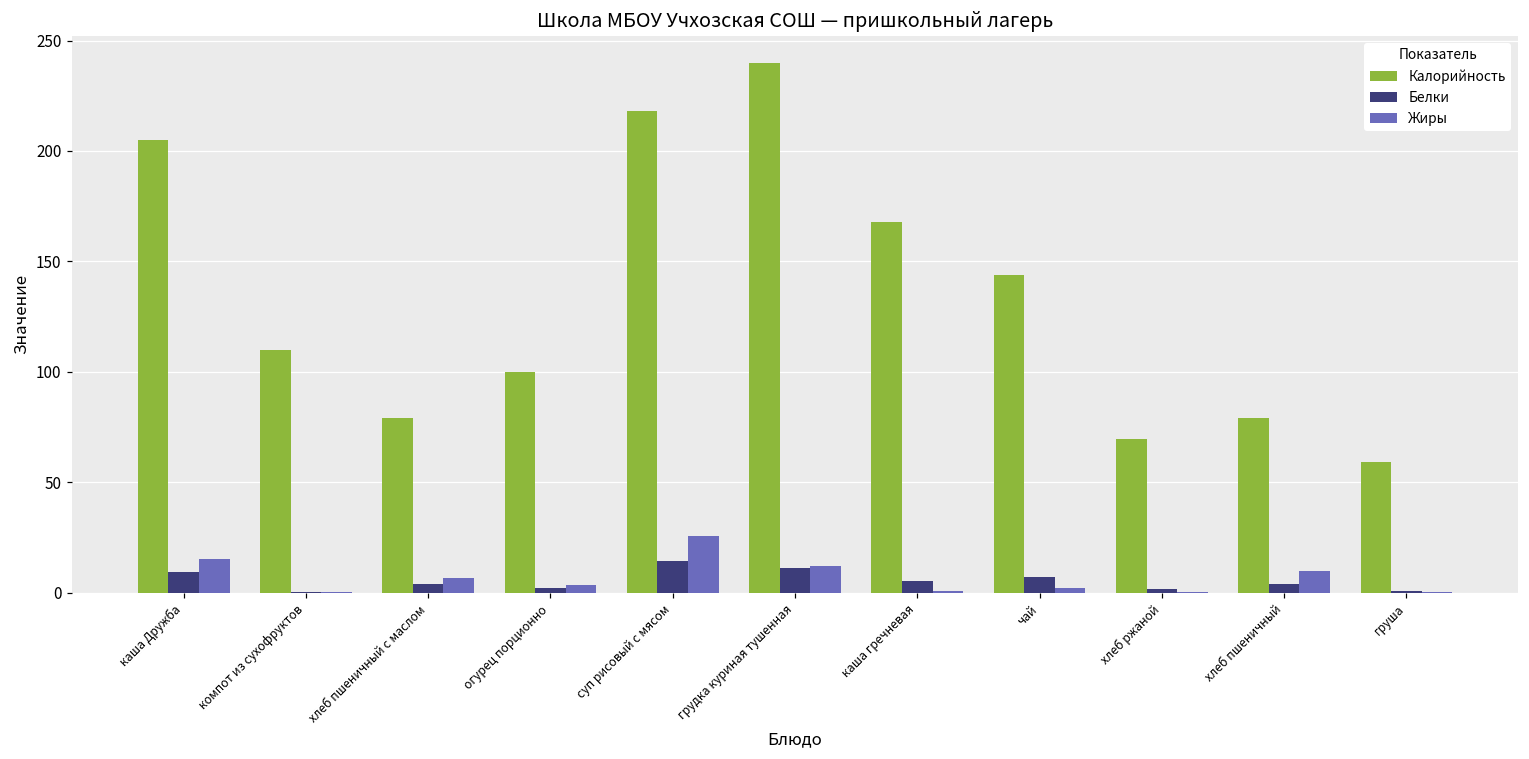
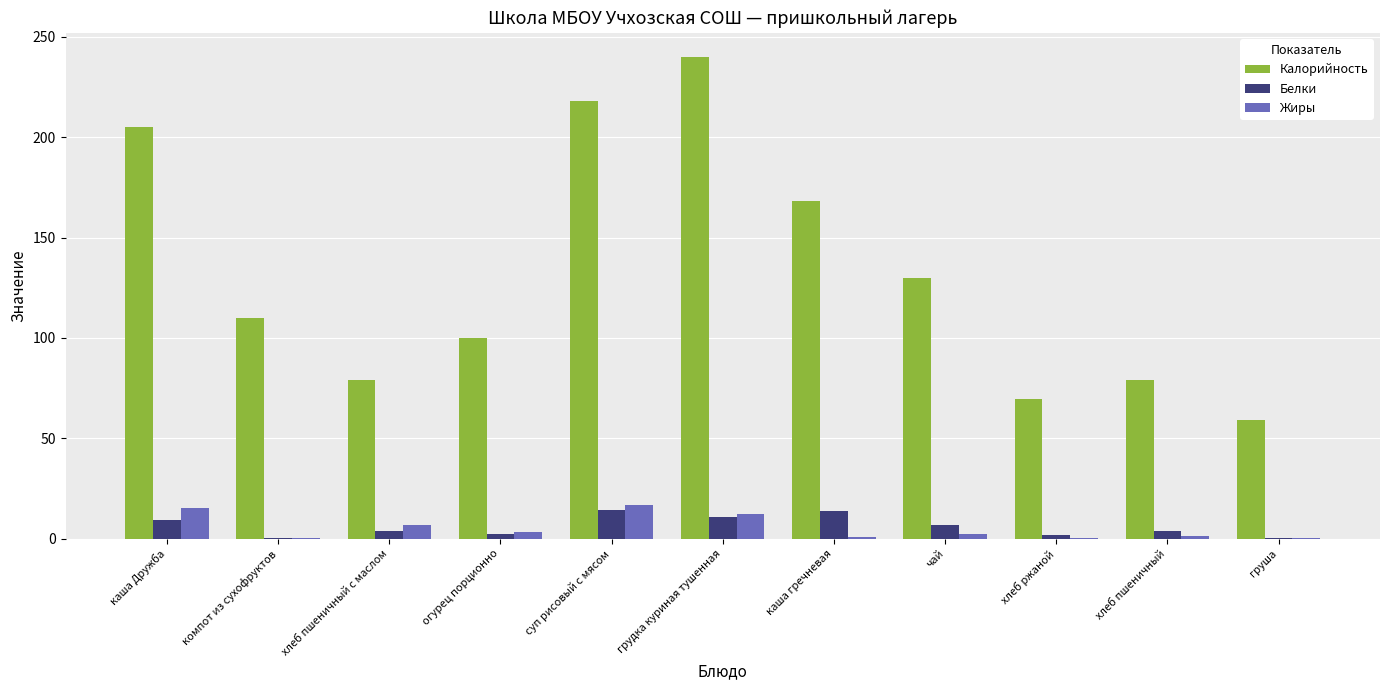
Жиры, суп рисовый с мясом: 26 -> 17
Белки, каша гречневая: 5 -> 14
Калорийность, чай: 144 -> 130
Жиры, хлеб пшеничный: 10 -> 1
